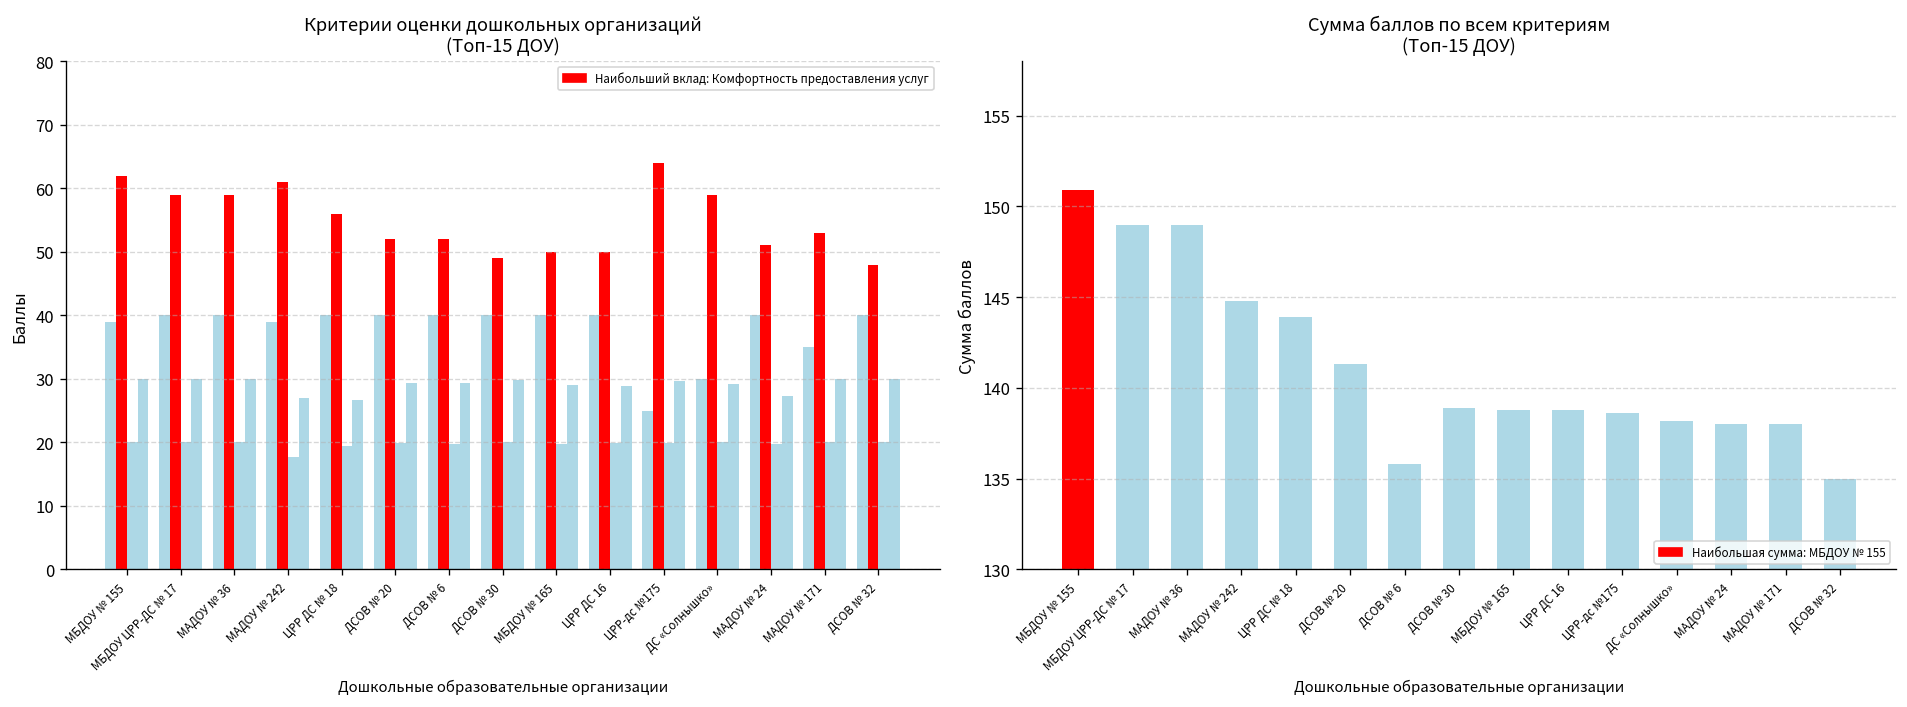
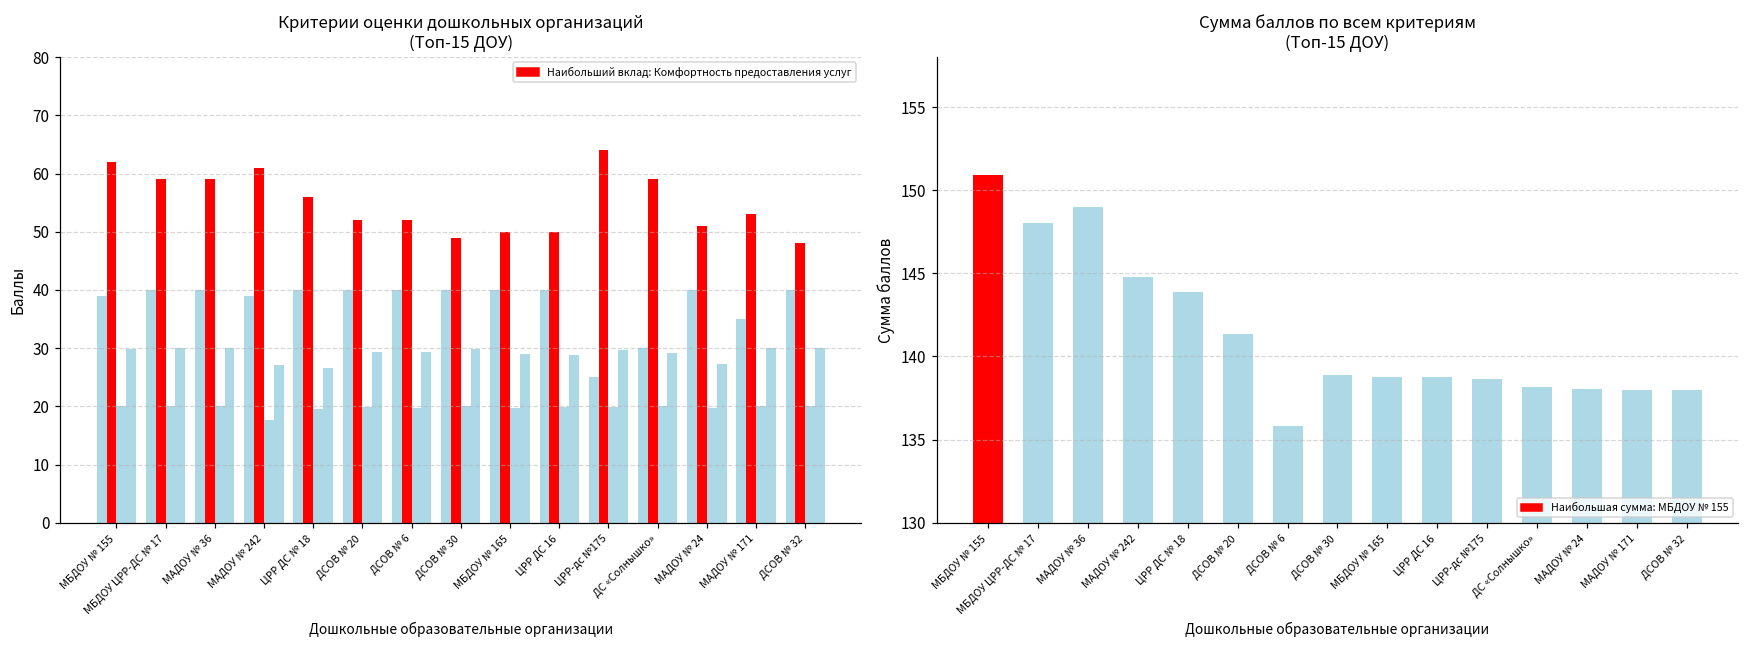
Сумма баллов по всем критериям (Топ-15 ДОУ), МБДОУ ЦРР-ДС № 17: 149 -> 148
Сумма баллов по всем критериям (Топ-15 ДОУ), ДСОВ № 32: 135 -> 138
